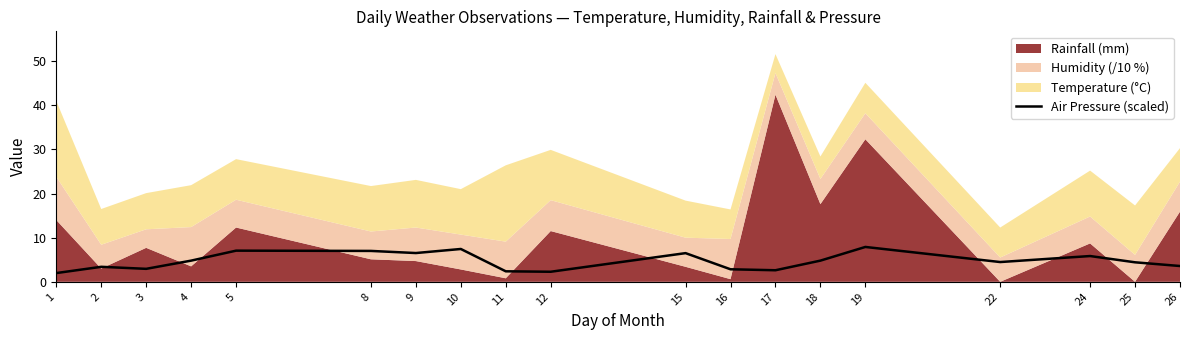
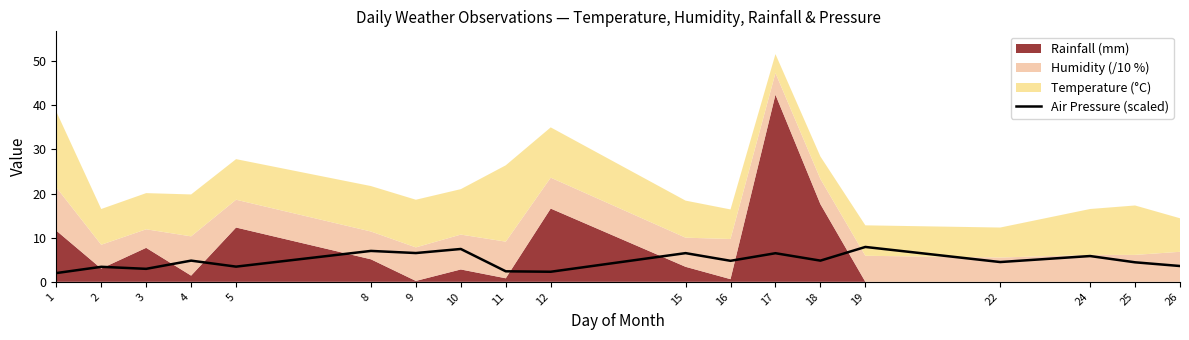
Rainfall (mm), 1: 14 -> 12
Rainfall (mm), 4: 4 -> 1
Air Pressure (scaled), 5: 7 -> 3
Rainfall (mm), 9: 5 -> 0
Rainfall (mm), 12: 12 -> 17
Air Pressure (scaled), 16: 3 -> 5
Air Pressure (scaled), 17: 3 -> 6
Rainfall (mm), 19: 32 -> 0
Rainfall (mm), 24: 9 -> 0
Rainfall (mm), 26: 16 -> 0
